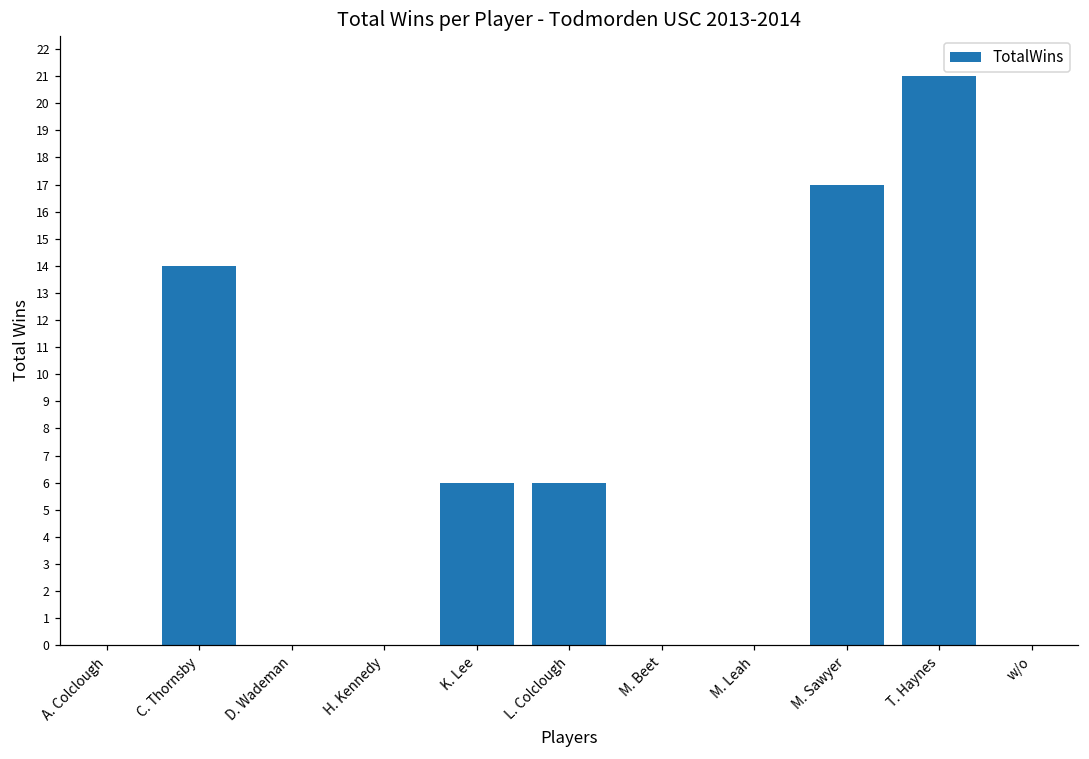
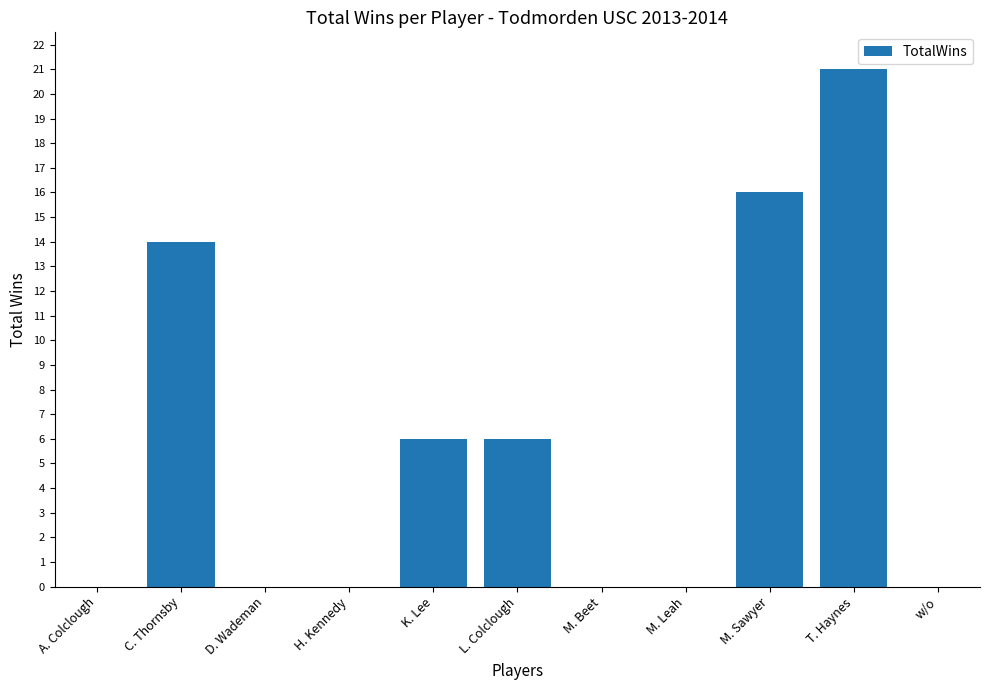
M. Sawyer: 17 -> 16
